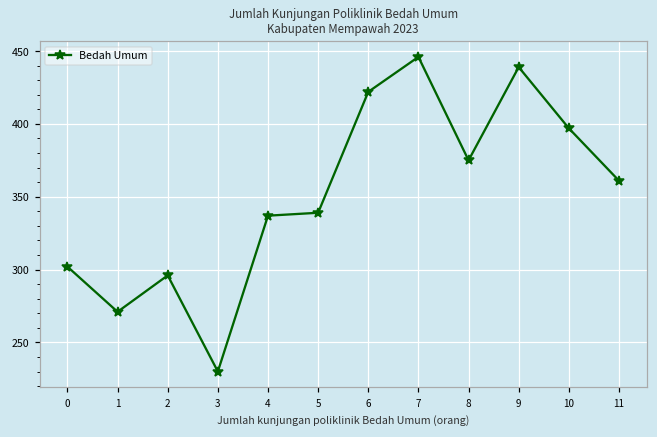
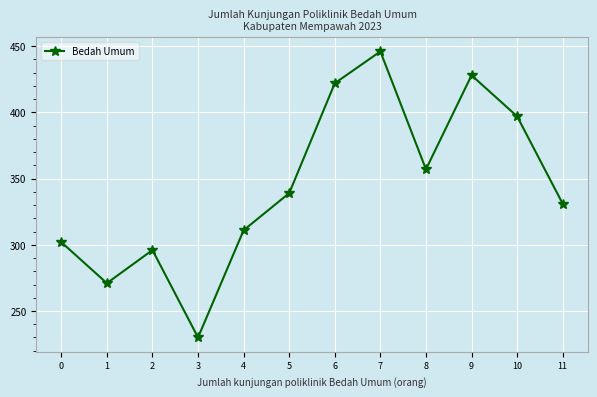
4: 337 -> 311
8: 375 -> 357
9: 439 -> 428
11: 361 -> 331
